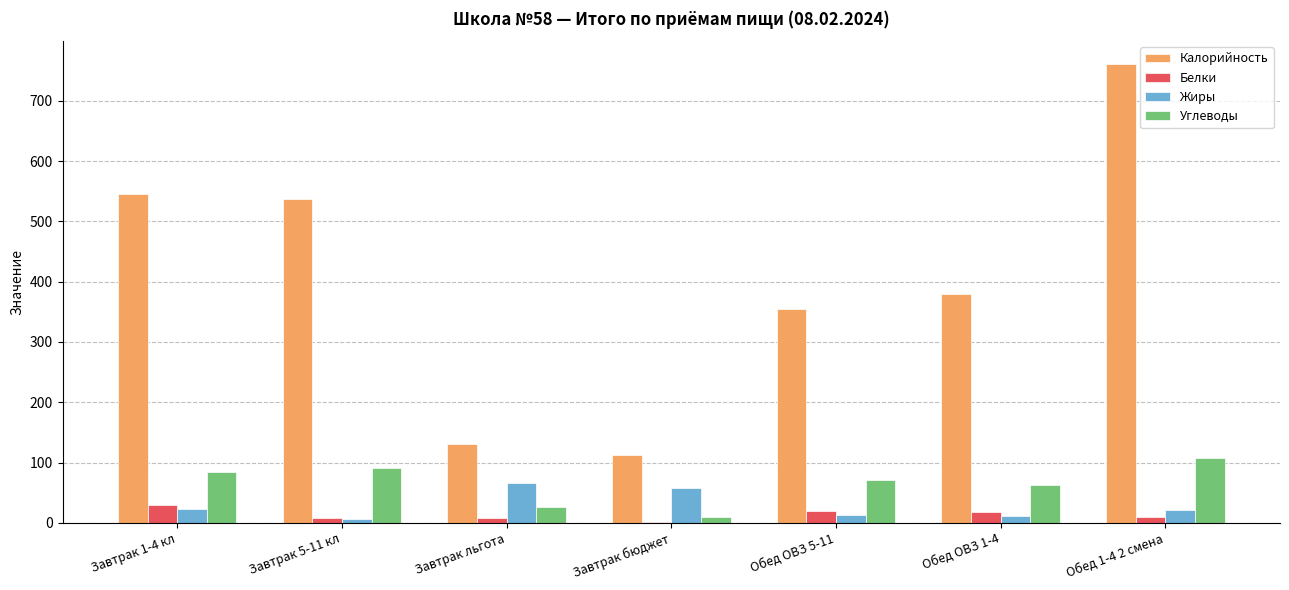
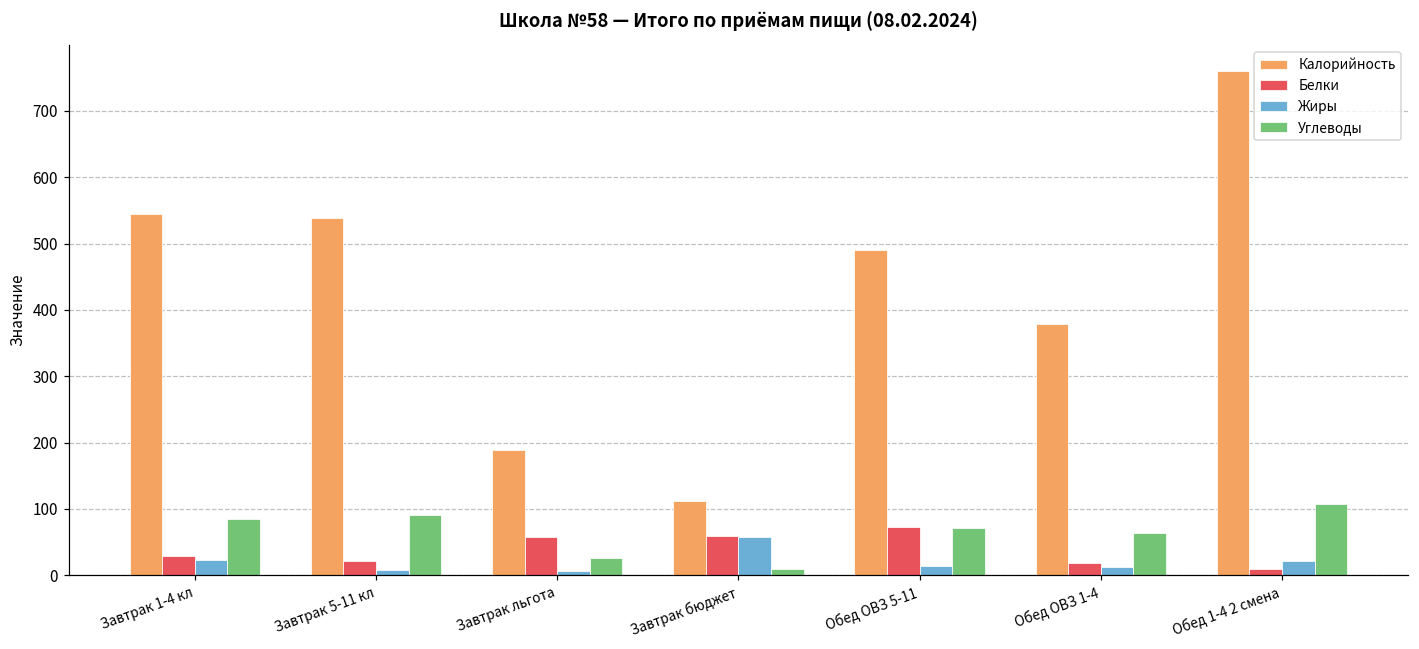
Белки, Завтрак 5-11 кл: 10 -> 20
Калорийность, Завтрак льгота: 130 -> 190
Белки, Завтрак льгота: 10 -> 60
Жиры, Завтрак льгота: 70 -> 10
Белки, Завтрак бюджет: 0 -> 60
Калорийность, Обед ОВЗ 5-11: 350 -> 490
Белки, Обед ОВЗ 5-11: 20 -> 70
